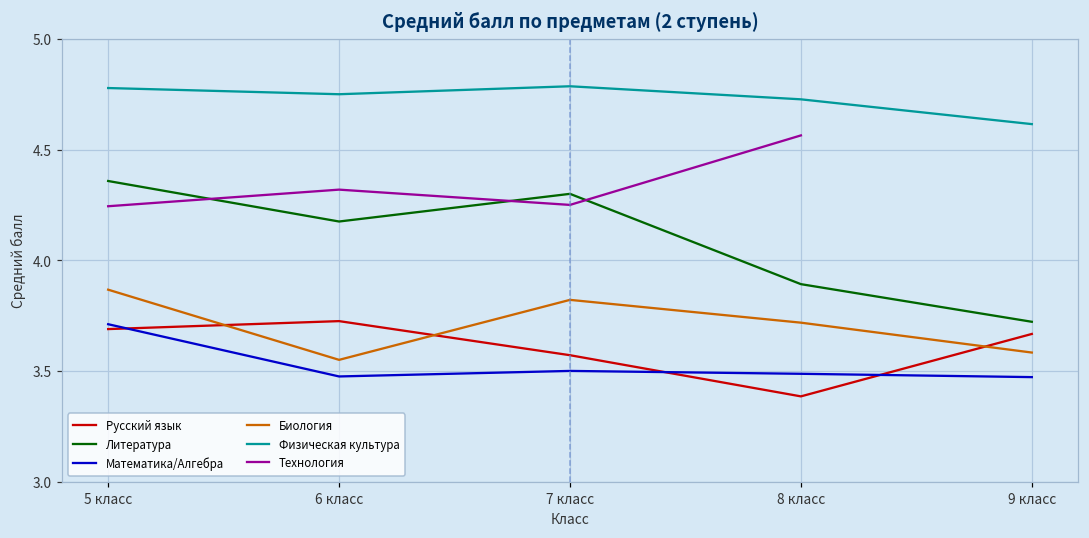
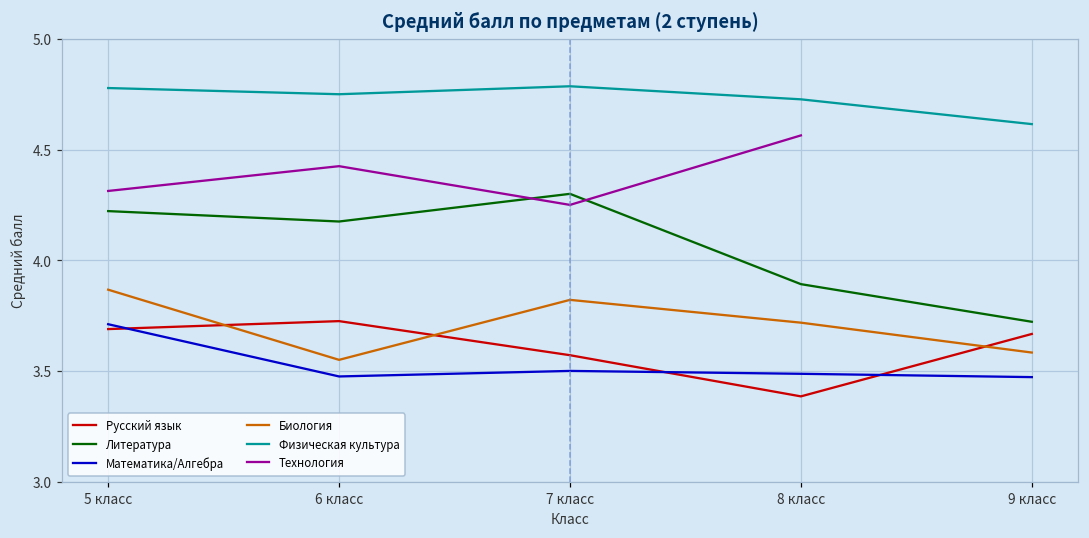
Литература, 5 класс: 4.36 -> 4.22
Технология, 5 класс: 4.24 -> 4.31
Технология, 6 класс: 4.32 -> 4.43
